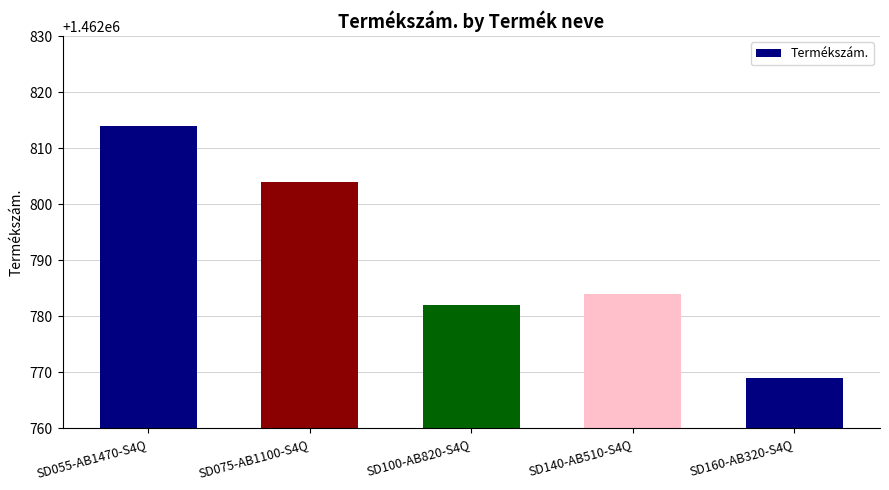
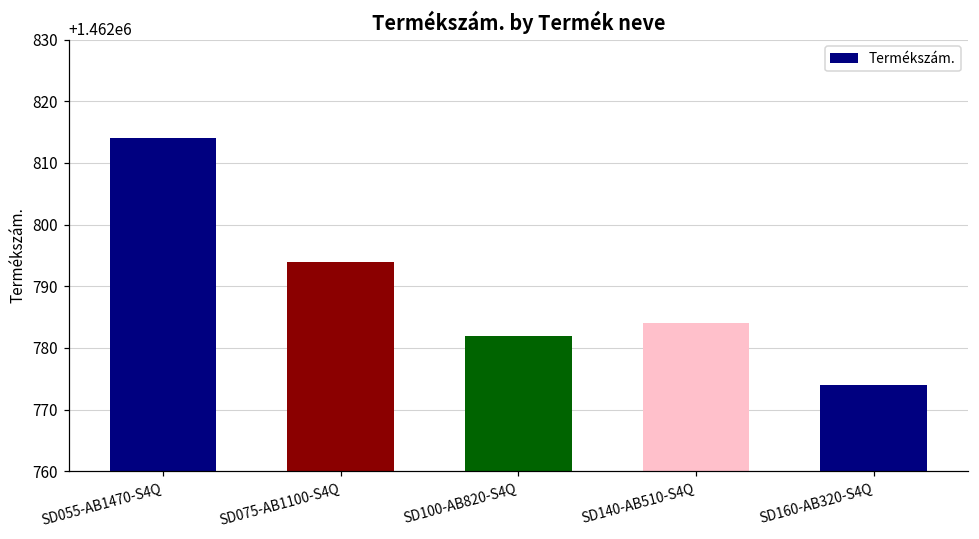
SD075-AB1100-S4Q: 1462804 -> 1462794
SD160-AB320-S4Q: 1462769 -> 1462774
